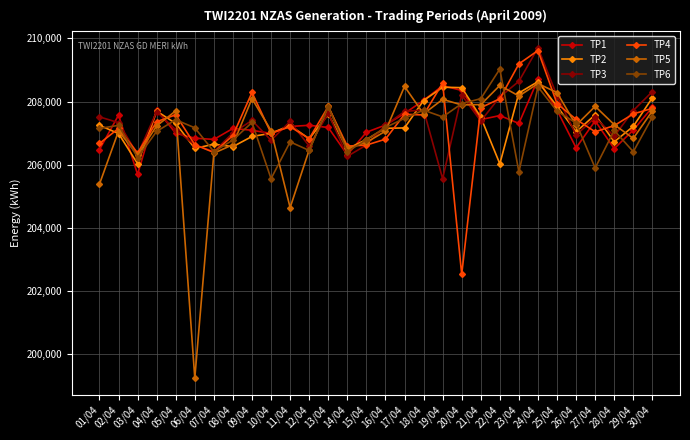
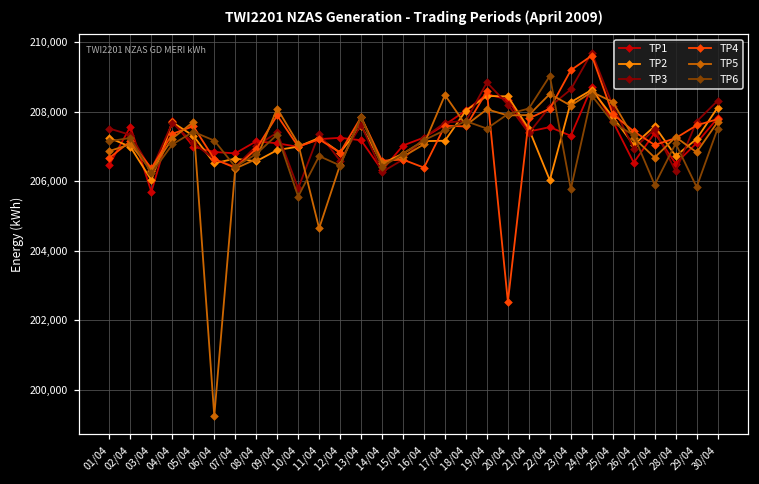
TP5, 01/04: 205,400 -> 206,900
TP4, 09/04: 208,300 -> 207,900
TP3, 10/04: 206,800 -> 205,800
TP4, 16/04: 206,800 -> 206,400
TP3, 19/04: 205,600 -> 208,800
TP5, 27/04: 207,800 -> 206,700
TP3, 28/04: 206,900 -> 206,300
TP6, 29/04: 206,400 -> 205,800
